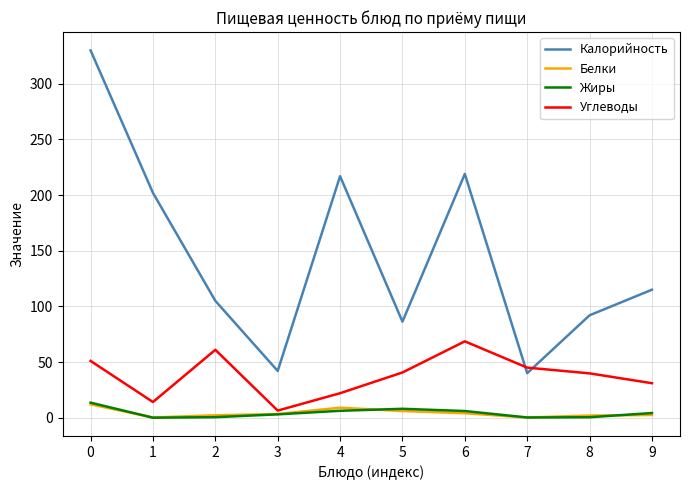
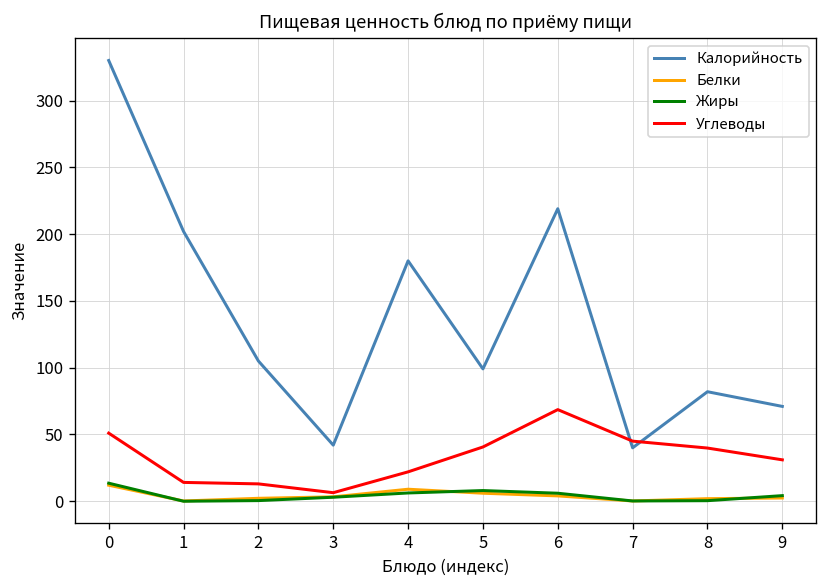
Углеводы, 2: 61 -> 13
Калорийность, 4: 217 -> 180
Калорийность, 5: 86 -> 99
Калорийность, 8: 92 -> 82
Калорийность, 9: 115 -> 71
